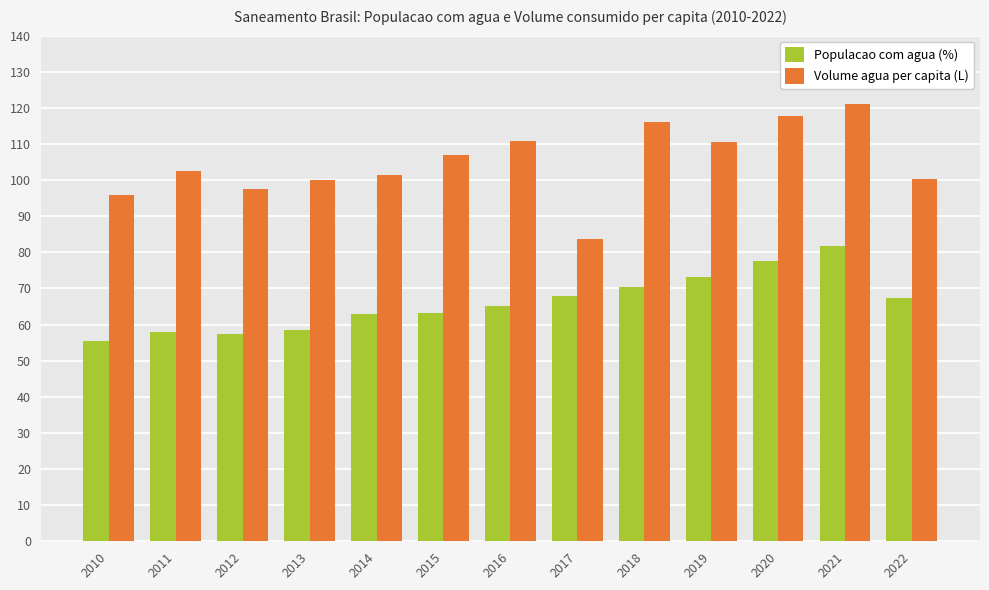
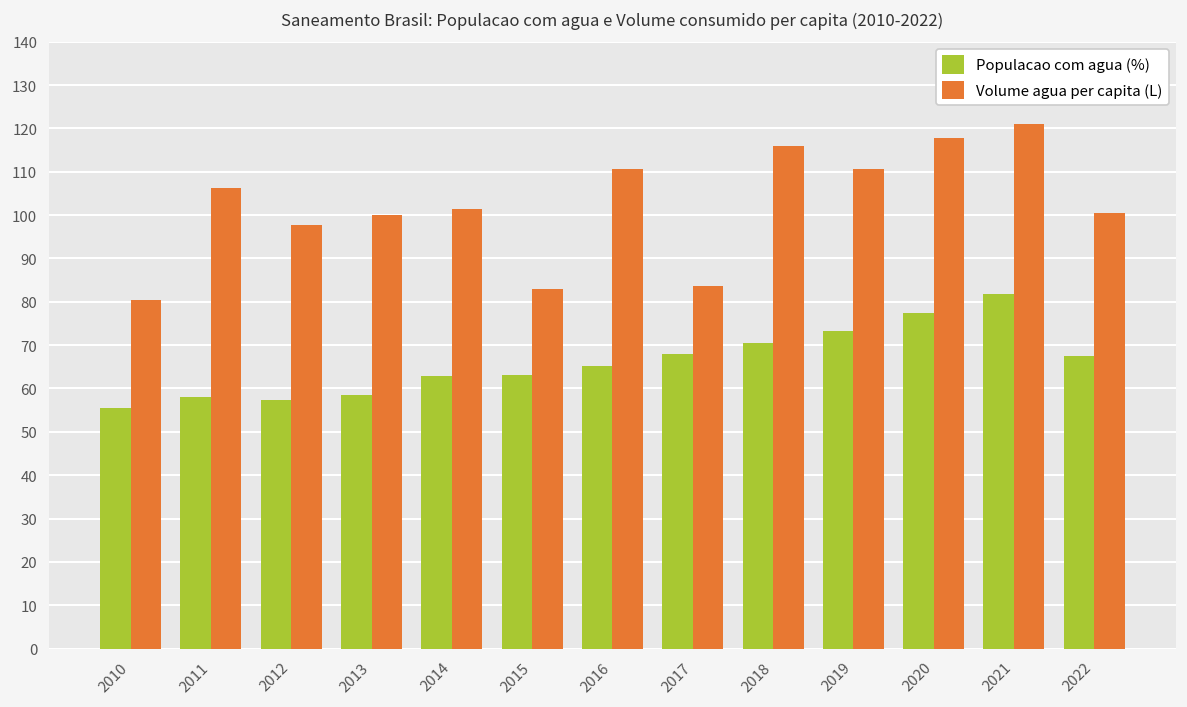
Volume agua per capita (L), 2010: 96 -> 80
Volume agua per capita (L), 2011: 103 -> 106
Volume agua per capita (L), 2015: 107 -> 83
